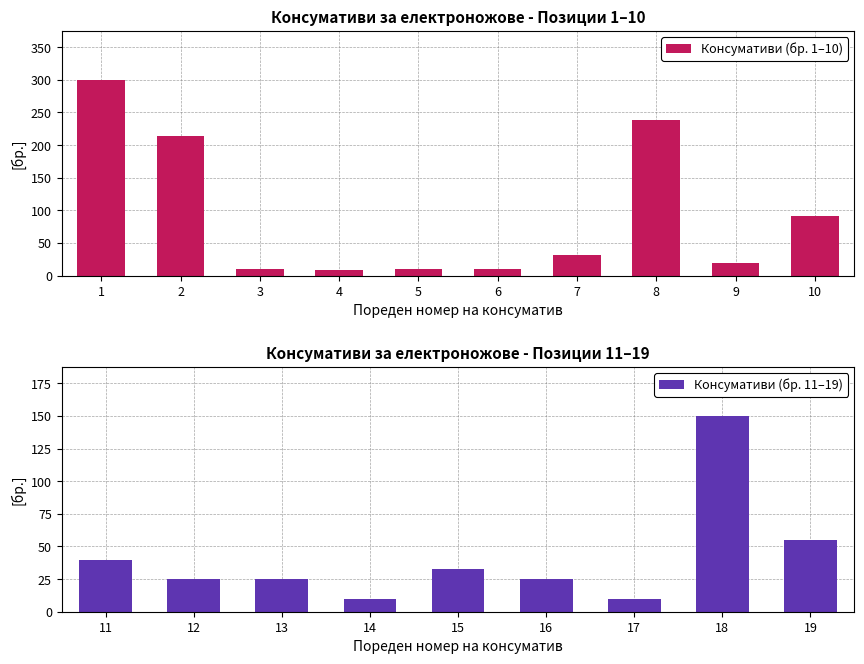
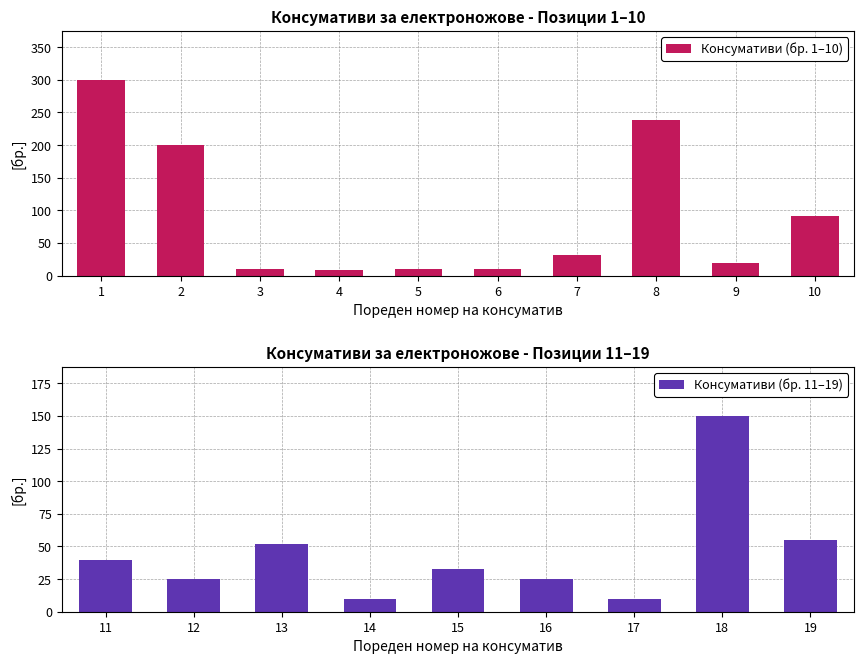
Консумативи за електроножове - Позиции 1–10, 2: 210 -> 200
Консумативи за електроножове - Позиции 11–19, 13: 25 -> 52
